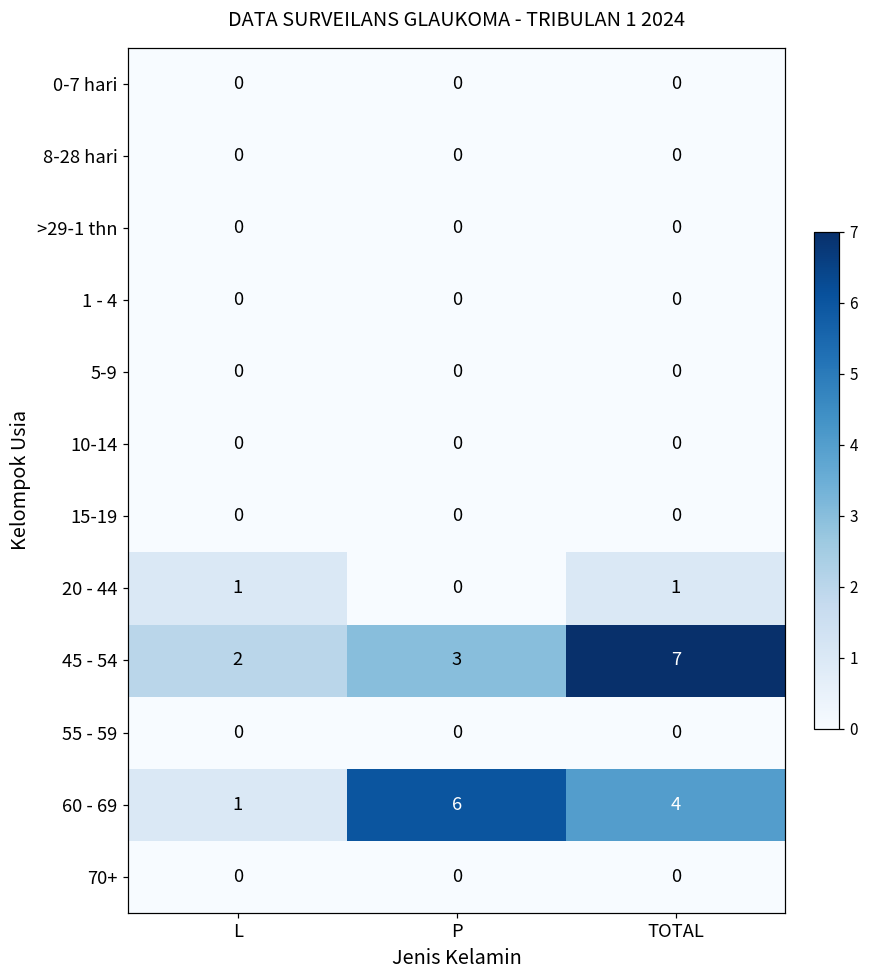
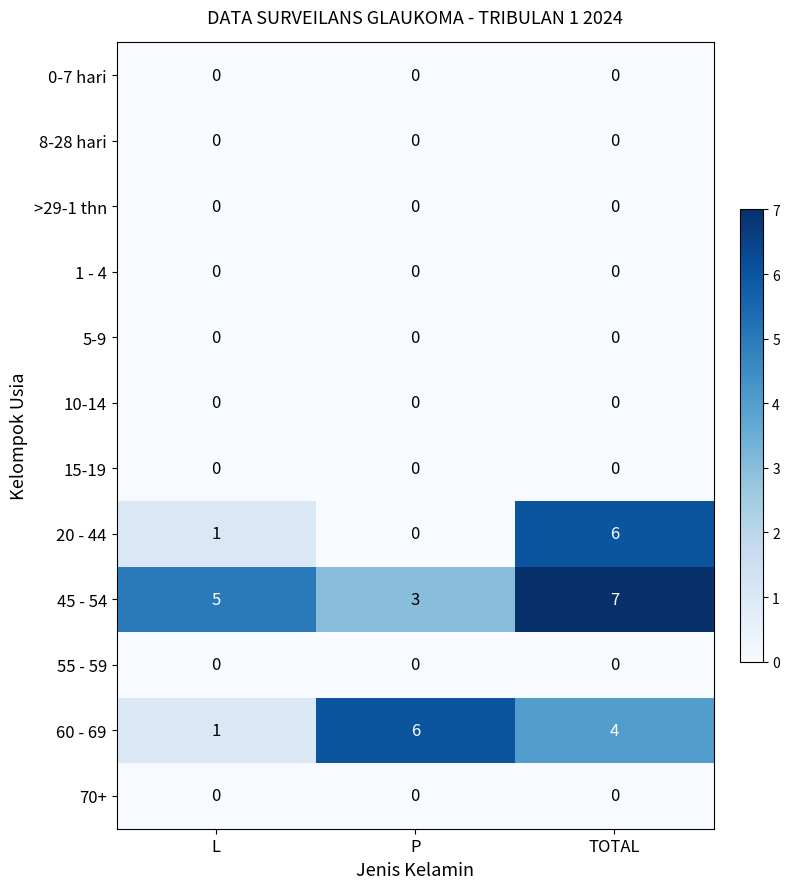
20 - 44, TOTAL: 1 -> 6
45 - 54, L: 2 -> 5
